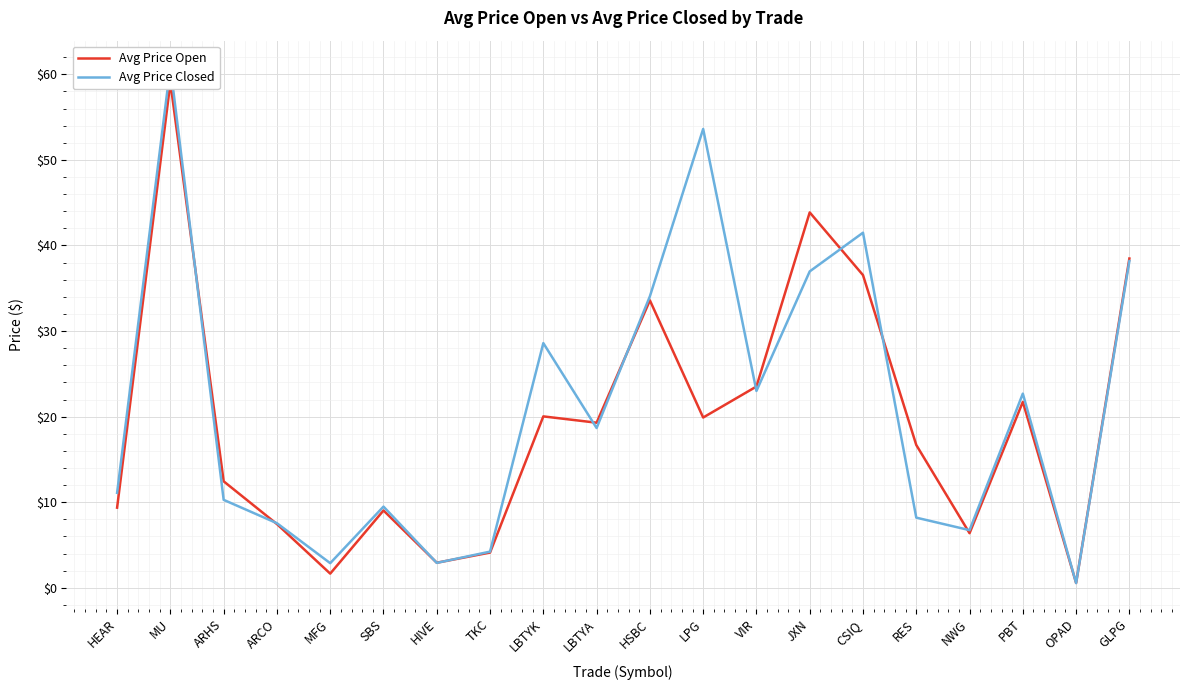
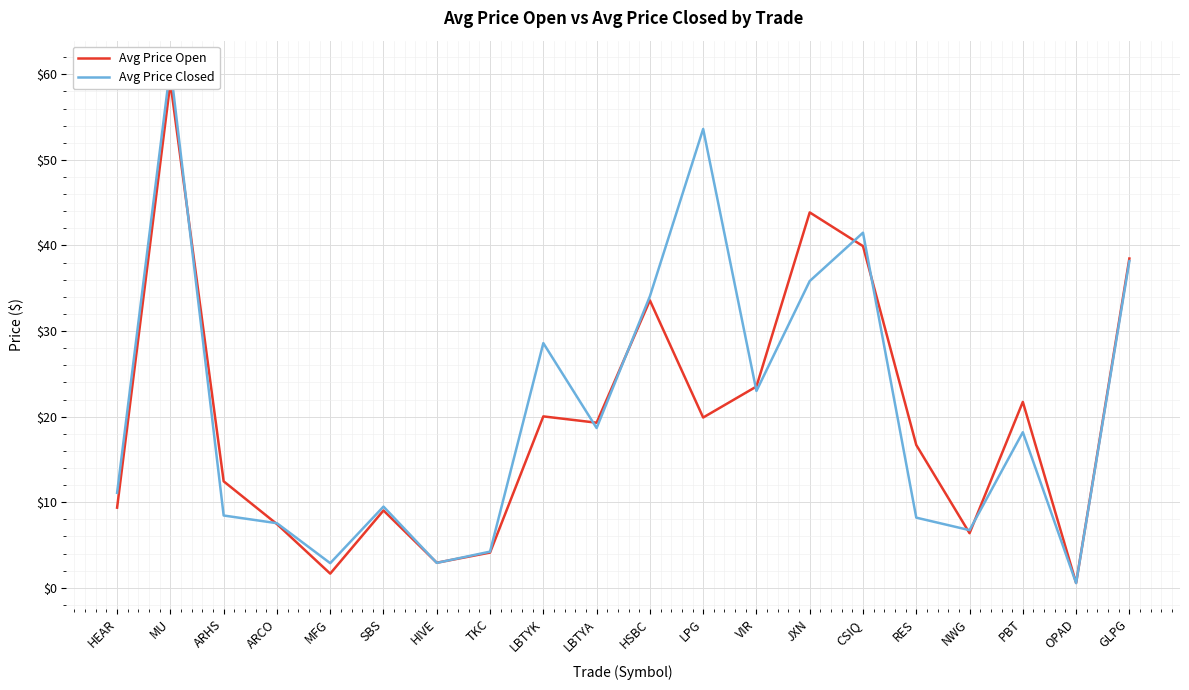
Avg Price Closed, ARHS: $10 -> $8
Avg Price Closed, JXN: $37 -> $36
Avg Price Open, CSIQ: $37 -> $40
Avg Price Closed, PBT: $23 -> $18
